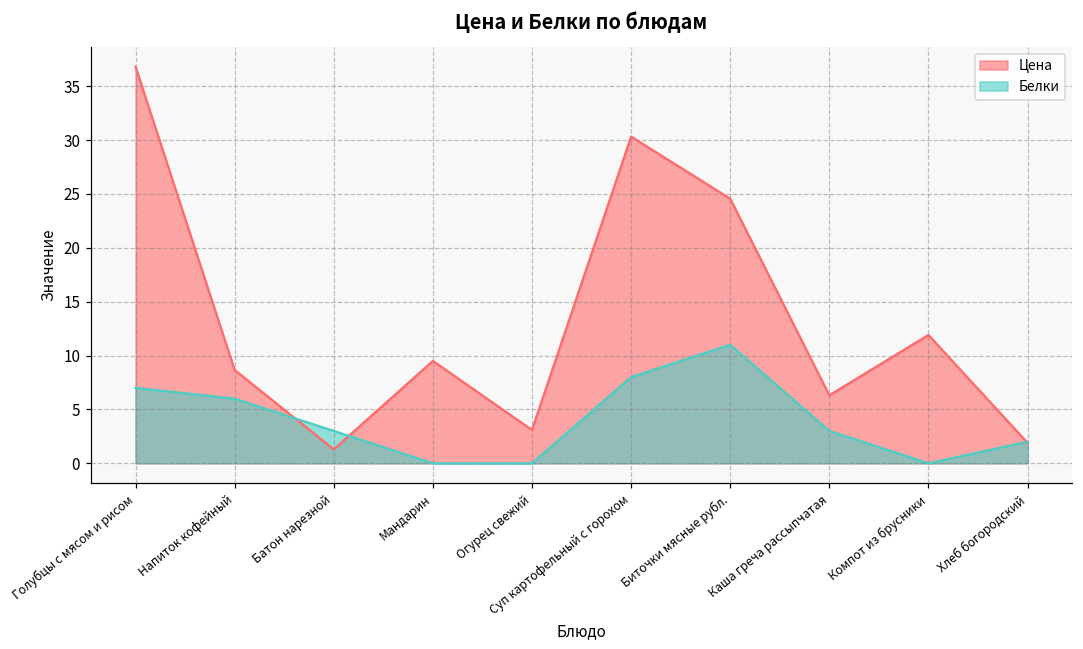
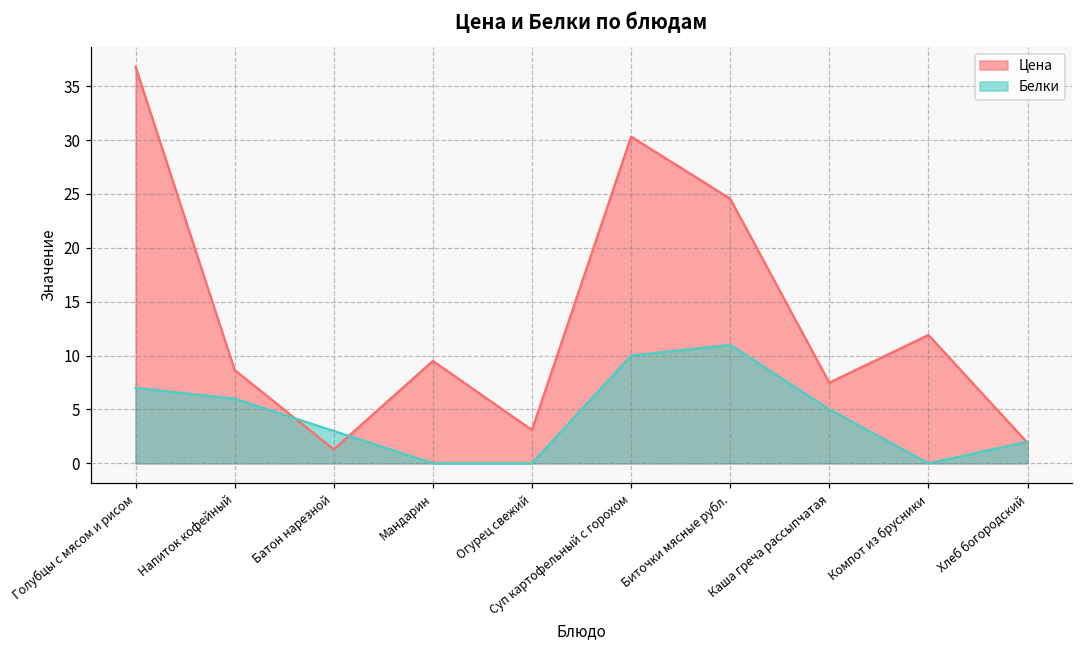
Белки, Суп картофельный с горохом: 8 -> 10
Цена, Каша греча рассыпчатая: 6 -> 7
Белки, Каша греча рассыпчатая: 3 -> 5
